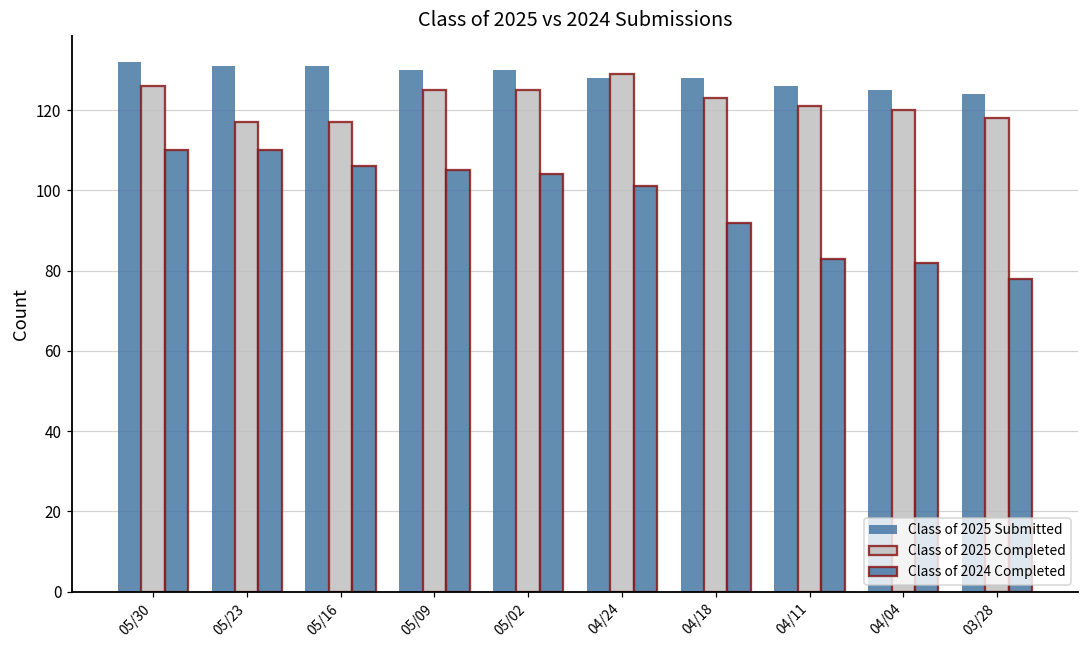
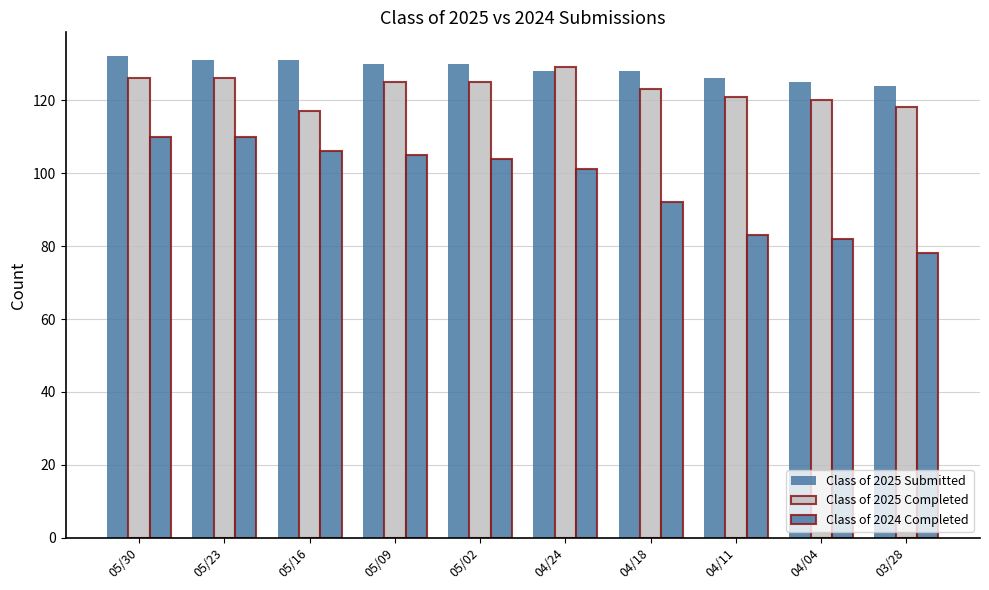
Class of 2025 Completed, 05/23: 117 -> 126
